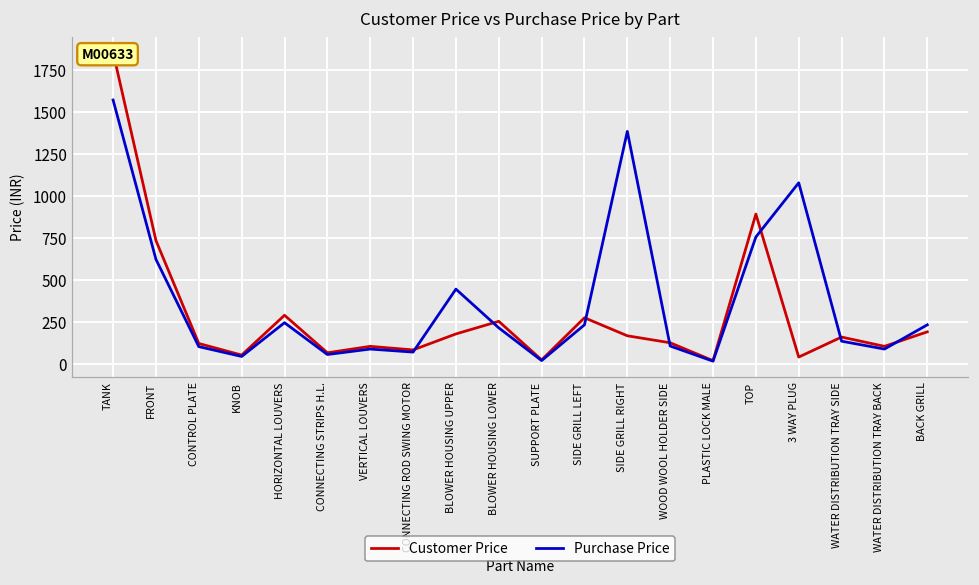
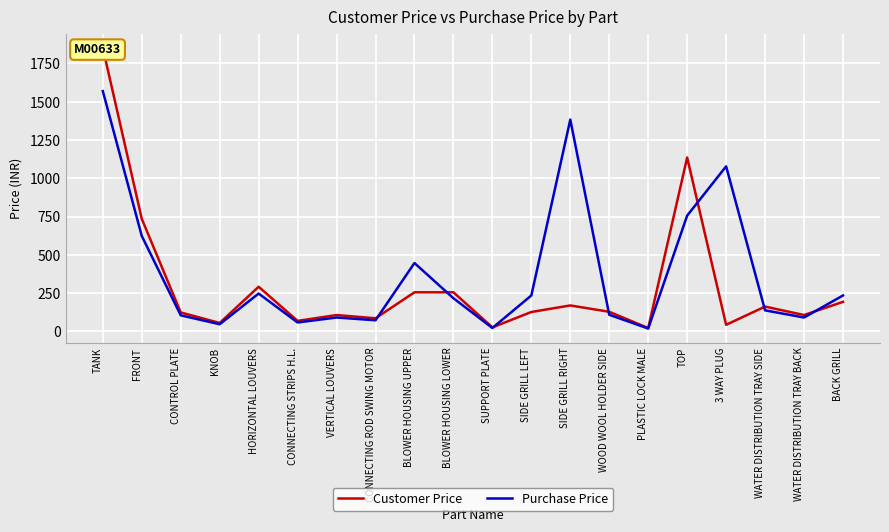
Customer Price, BLOWER HOUSING UPPER: 180 -> 250
Customer Price, SIDE GRILL LEFT: 280 -> 130
Customer Price, TOP: 890 -> 1140
